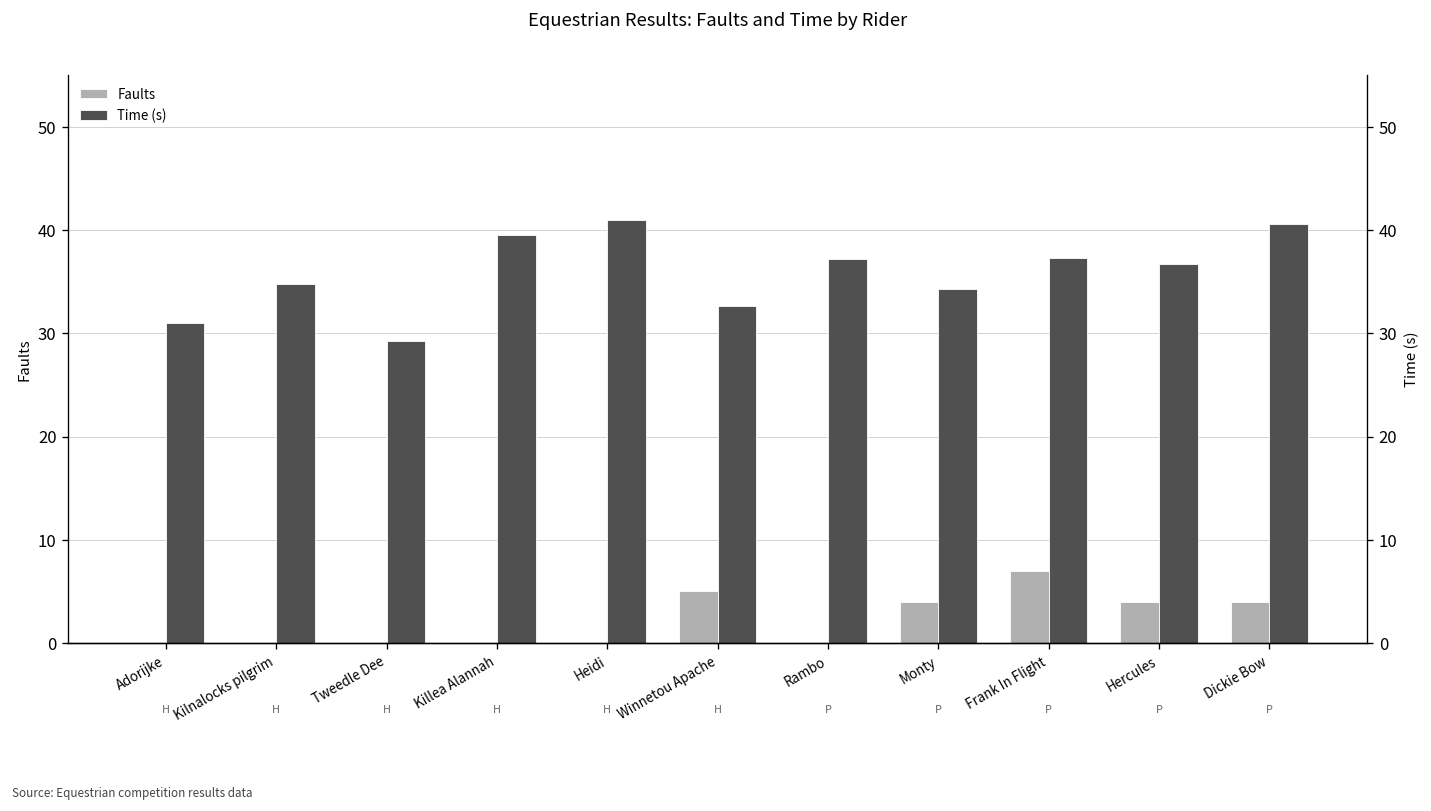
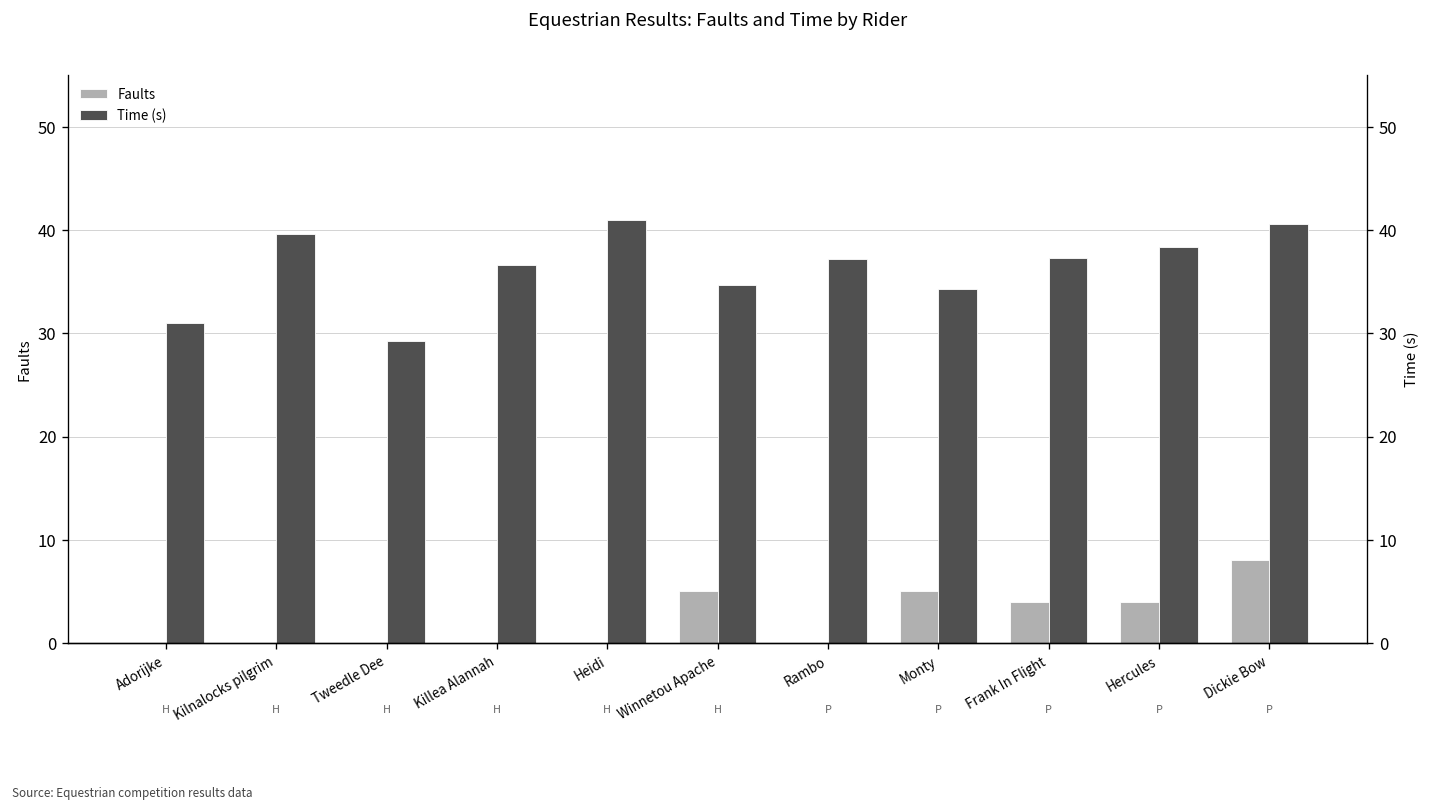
Time (s), Kilnalocks pilgrim: 35 -> 40
Time (s), Killea Alannah: 40 -> 37
Time (s), Winnetou Apache: 33 -> 35
Faults, Monty: 4 -> 5
Faults, Frank In Flight: 7 -> 4
Time (s), Hercules: 37 -> 38
Faults, Dickie Bow: 4 -> 8
